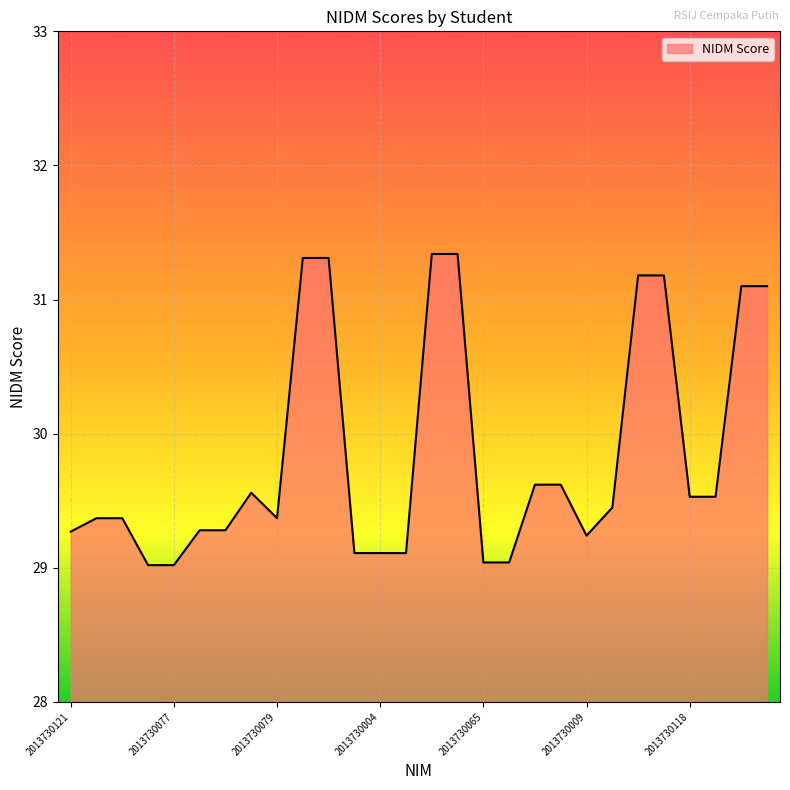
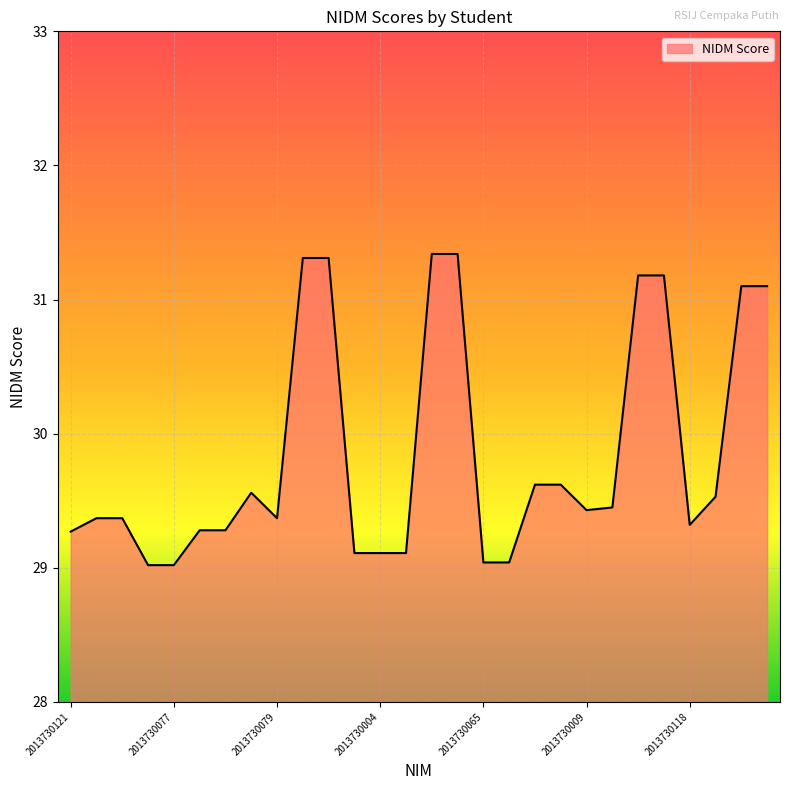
2013730009: 29.24 -> 29.43
2013730118: 29.53 -> 29.32
